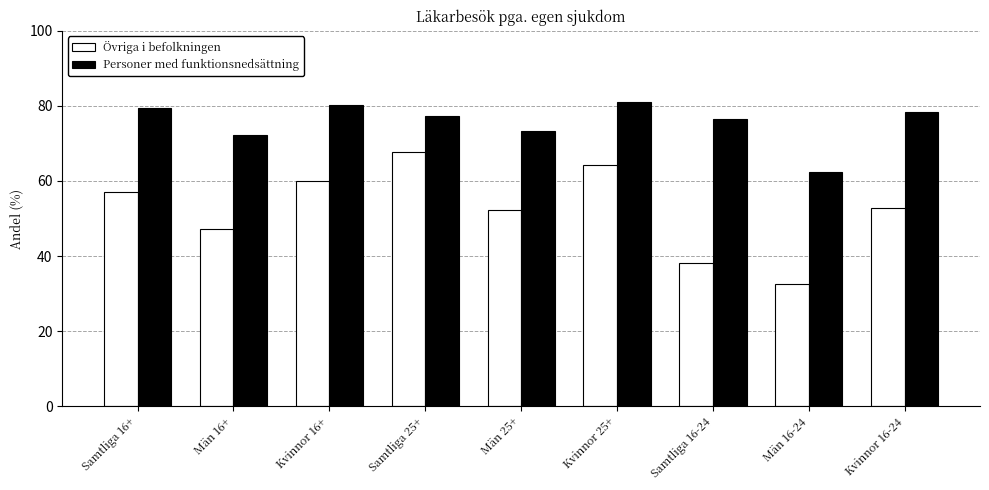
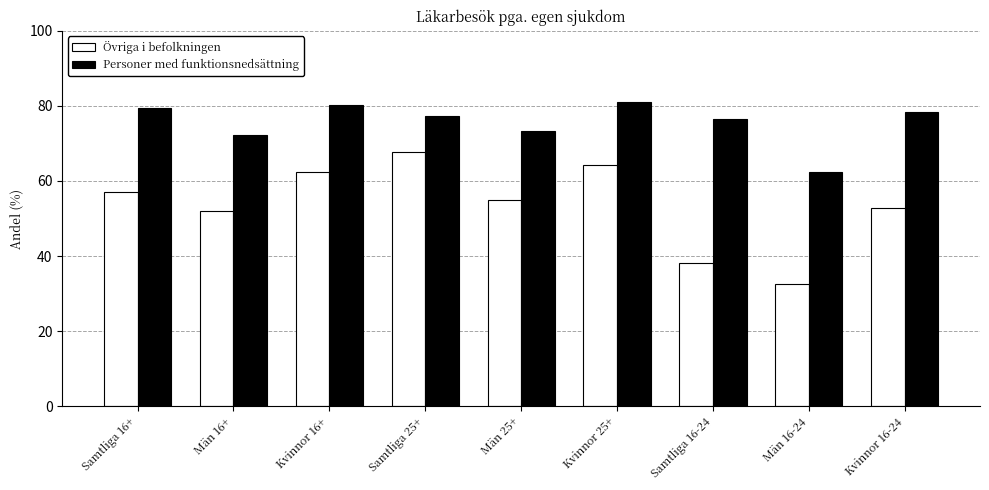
Övriga i befolkningen, Män 16+: 47 -> 52
Övriga i befolkningen, Kvinnor 16+: 60 -> 63
Övriga i befolkningen, Män 25+: 52 -> 55
